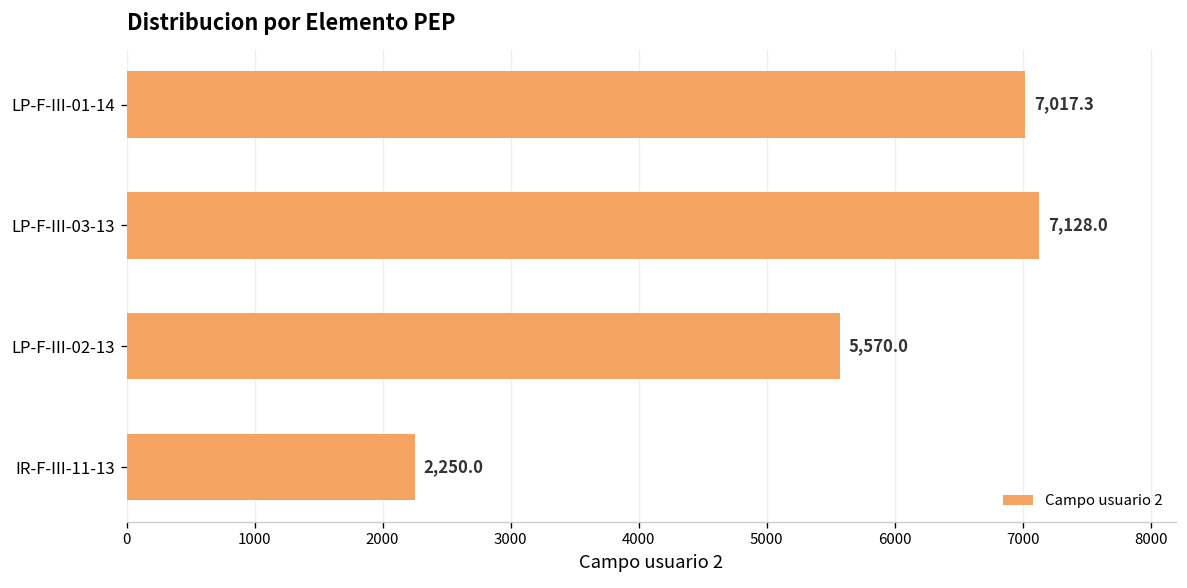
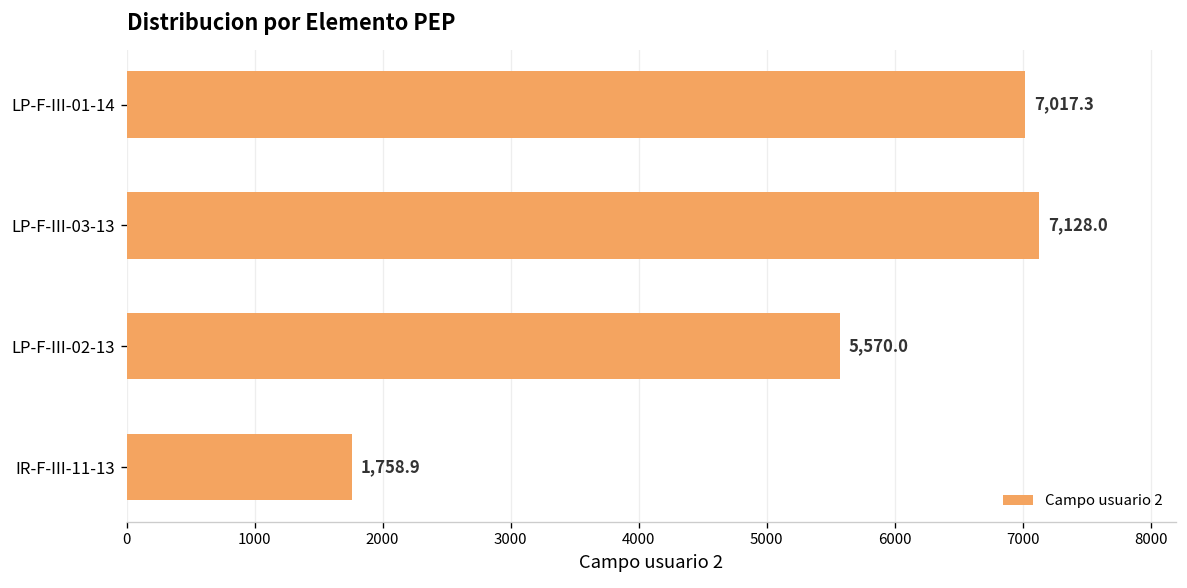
IR-F-III-11-13: 2,250.0 -> 1,758.9
